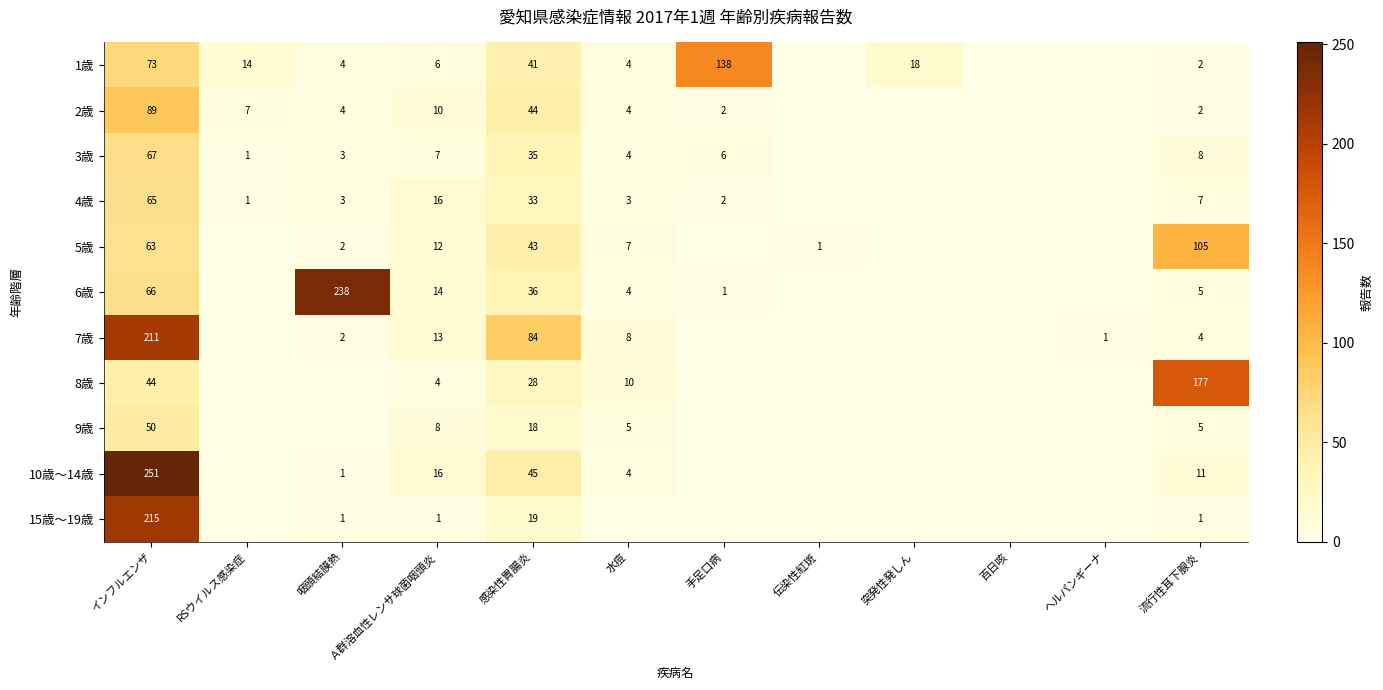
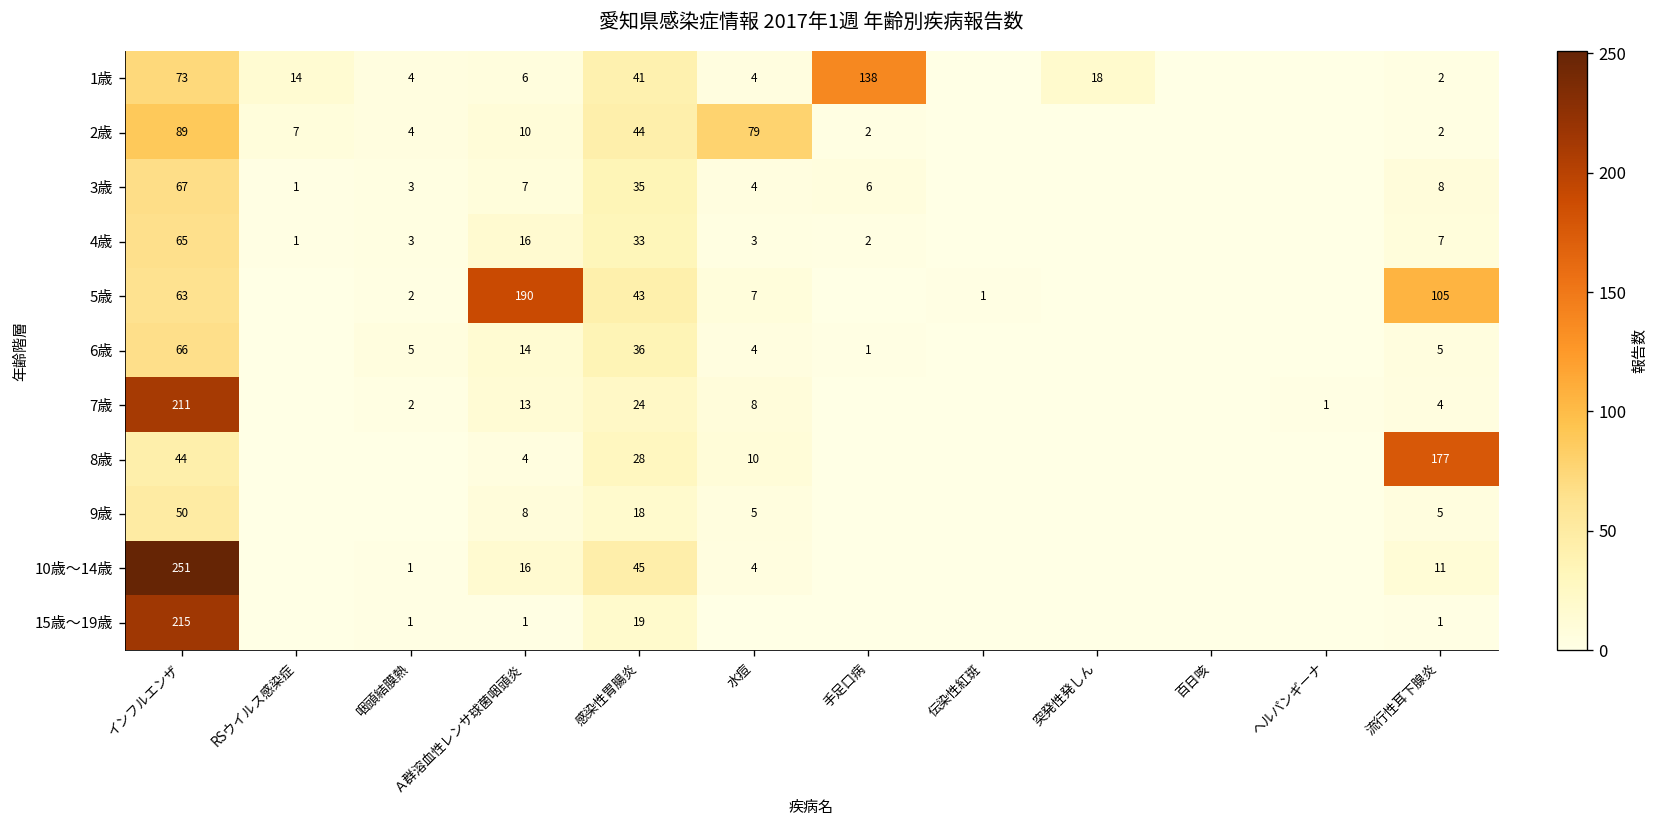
2歳, 水痘: 4 -> 79
5歳, Ａ群溶血性レンサ球菌咽頭炎: 12 -> 190
6歳, 咽頭結膜熱: 238 -> 5
7歳, 感染性胃腸炎: 84 -> 24
